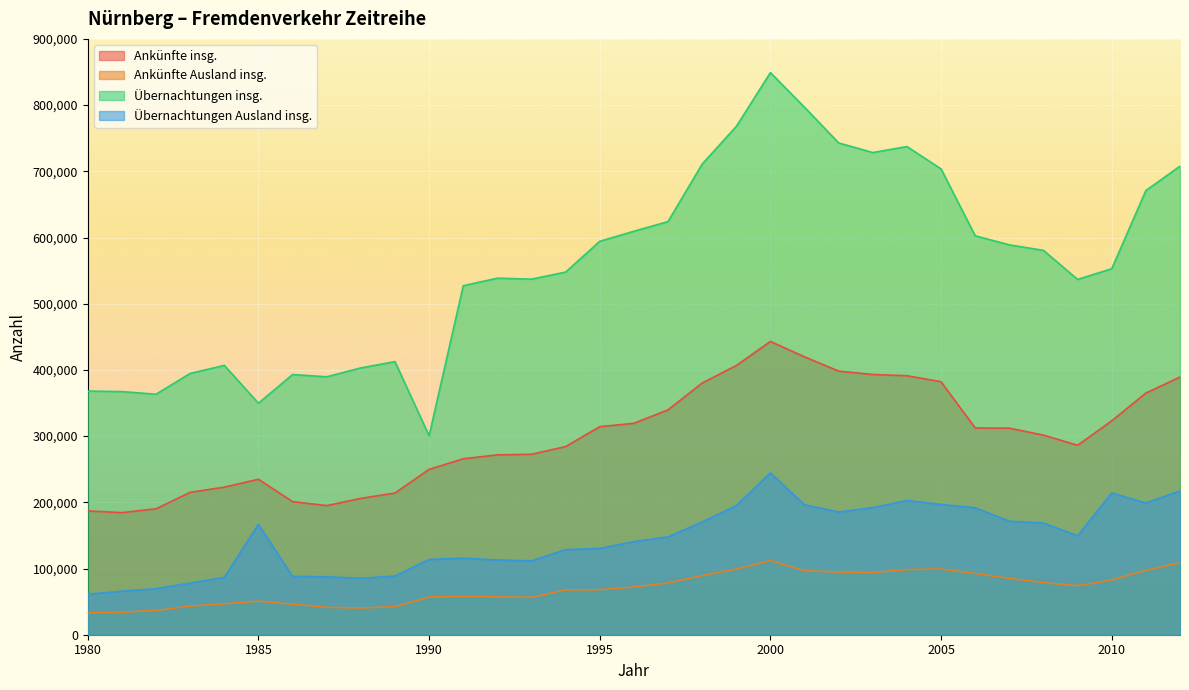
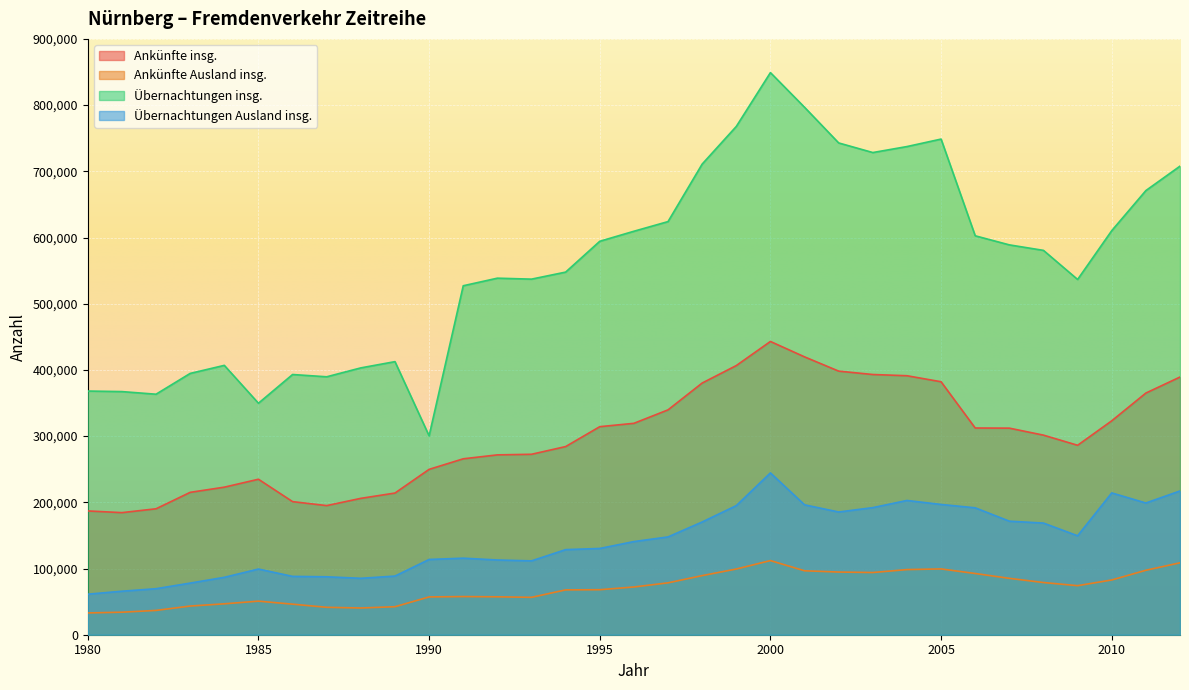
Übernachtungen Ausland insg., 1985: 170,000 -> 100,000
Übernachtungen insg., 2005: 700,000 -> 750,000
Übernachtungen insg., 2010: 550,000 -> 610,000
